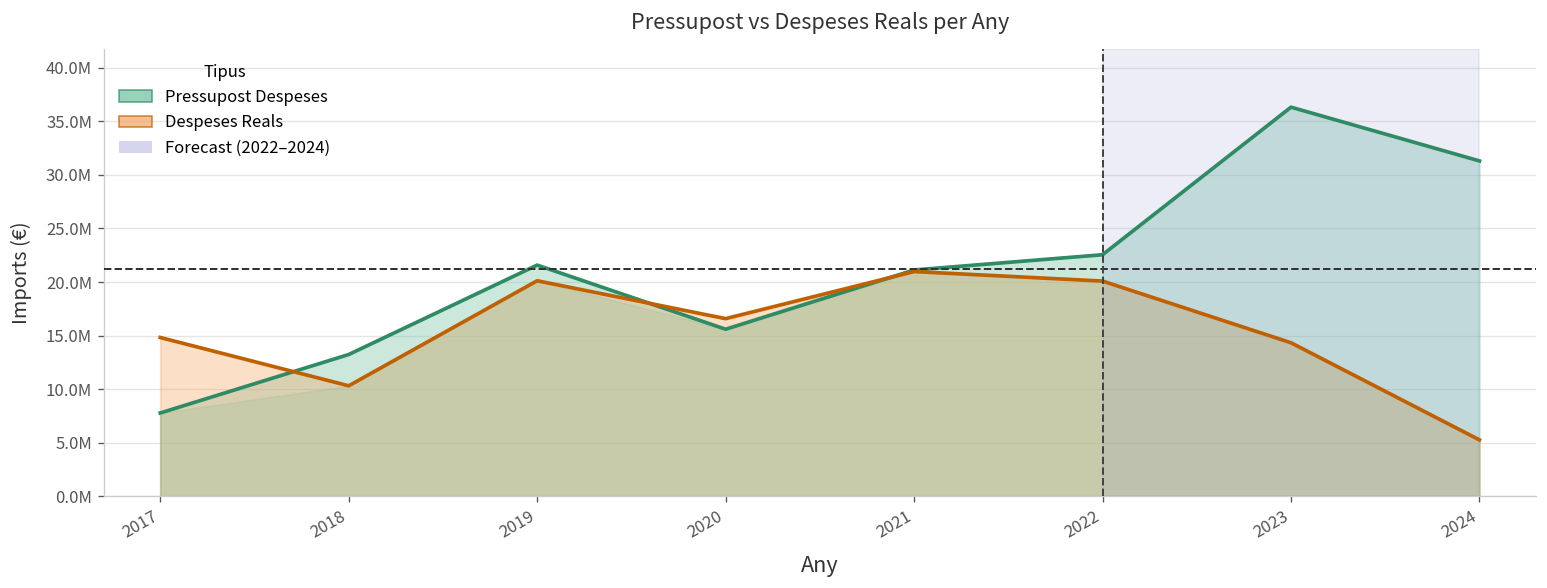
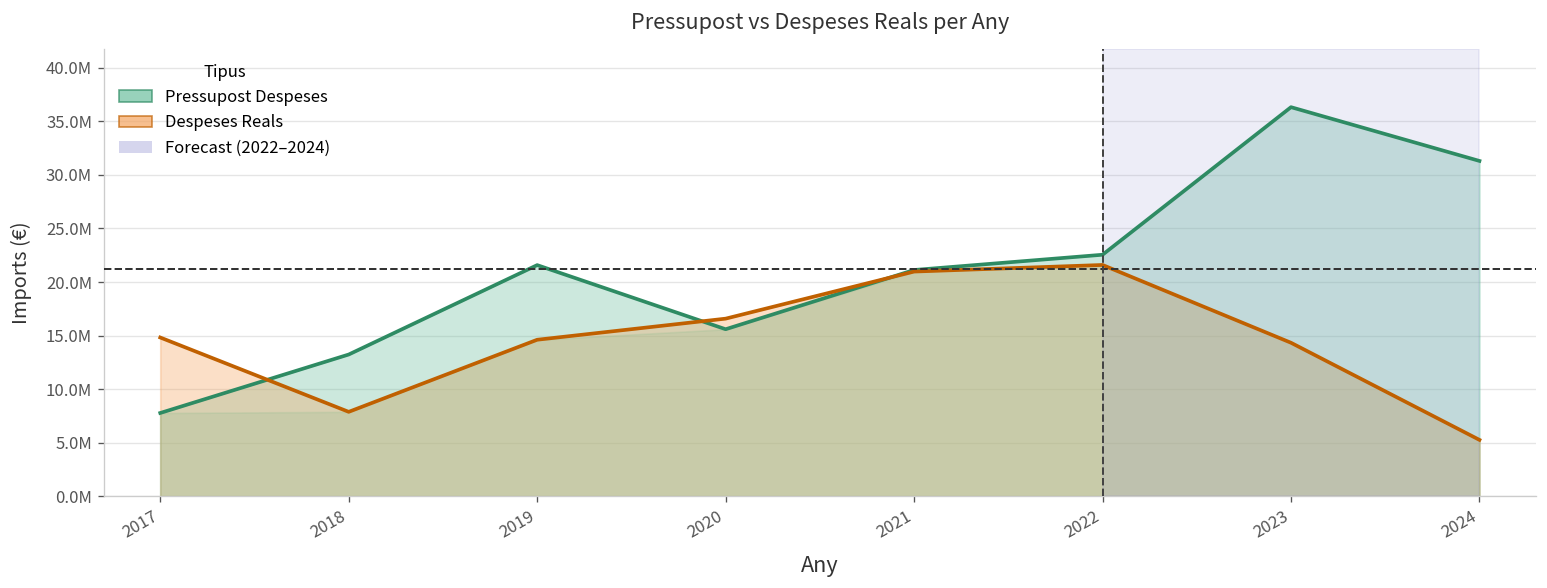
Despeses Reals, 2018: 10000000 -> 8000000
Despeses Reals, 2019: 20000000 -> 15000000
Despeses Reals, 2022: 20000000 -> 22000000
